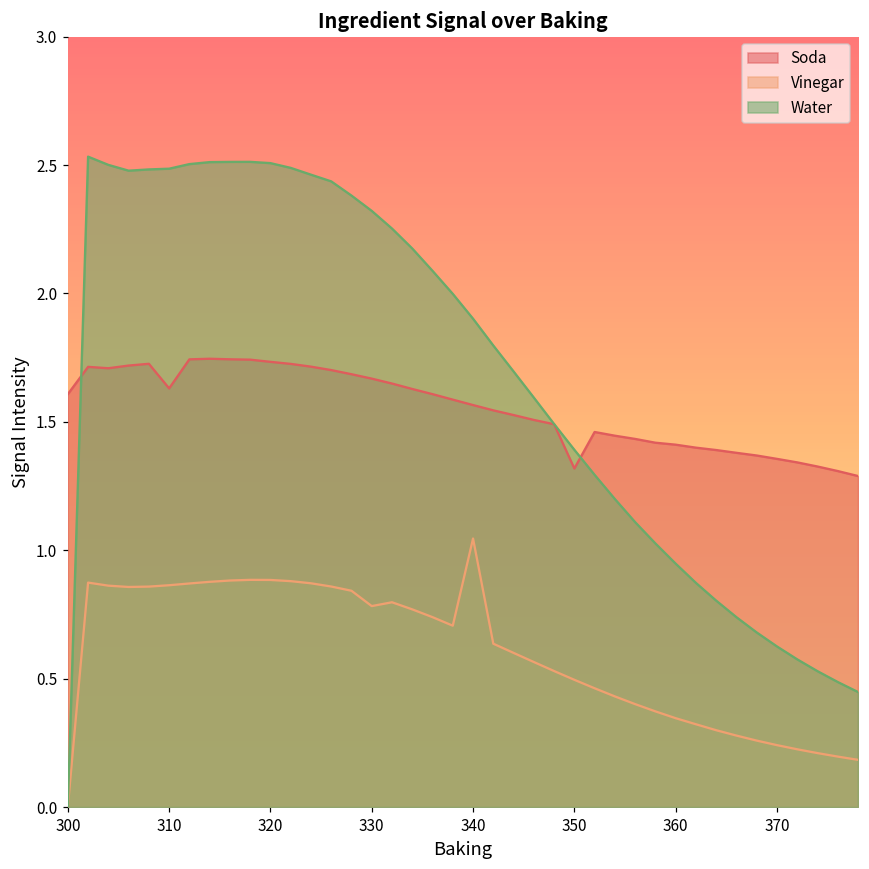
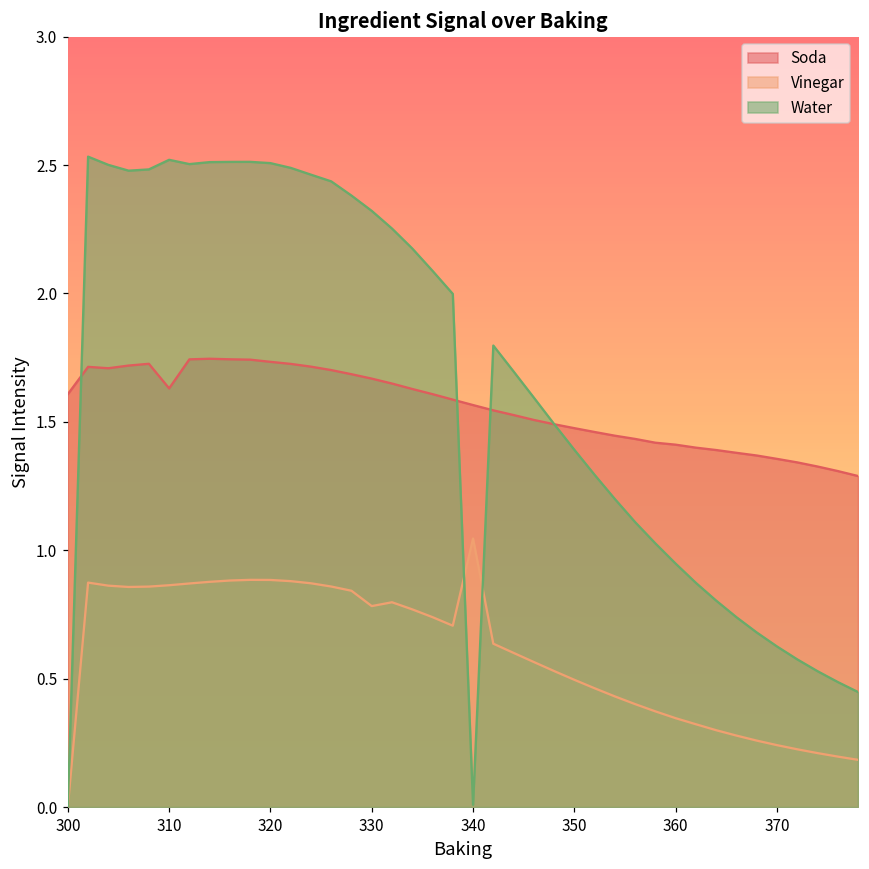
Water, 310: 2.49 -> 2.52
Water, 340: 1.90 -> 0.01
Soda, 350: 1.32 -> 1.48
